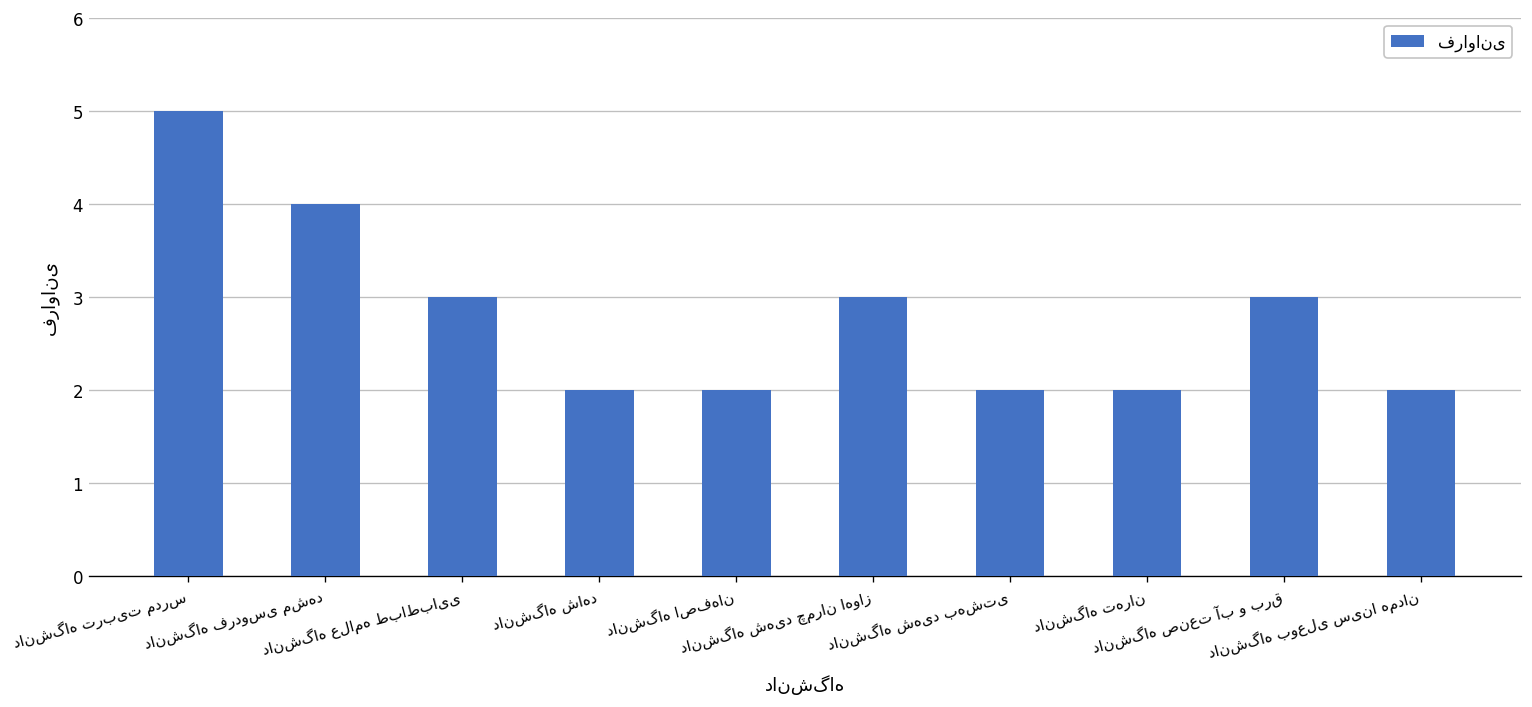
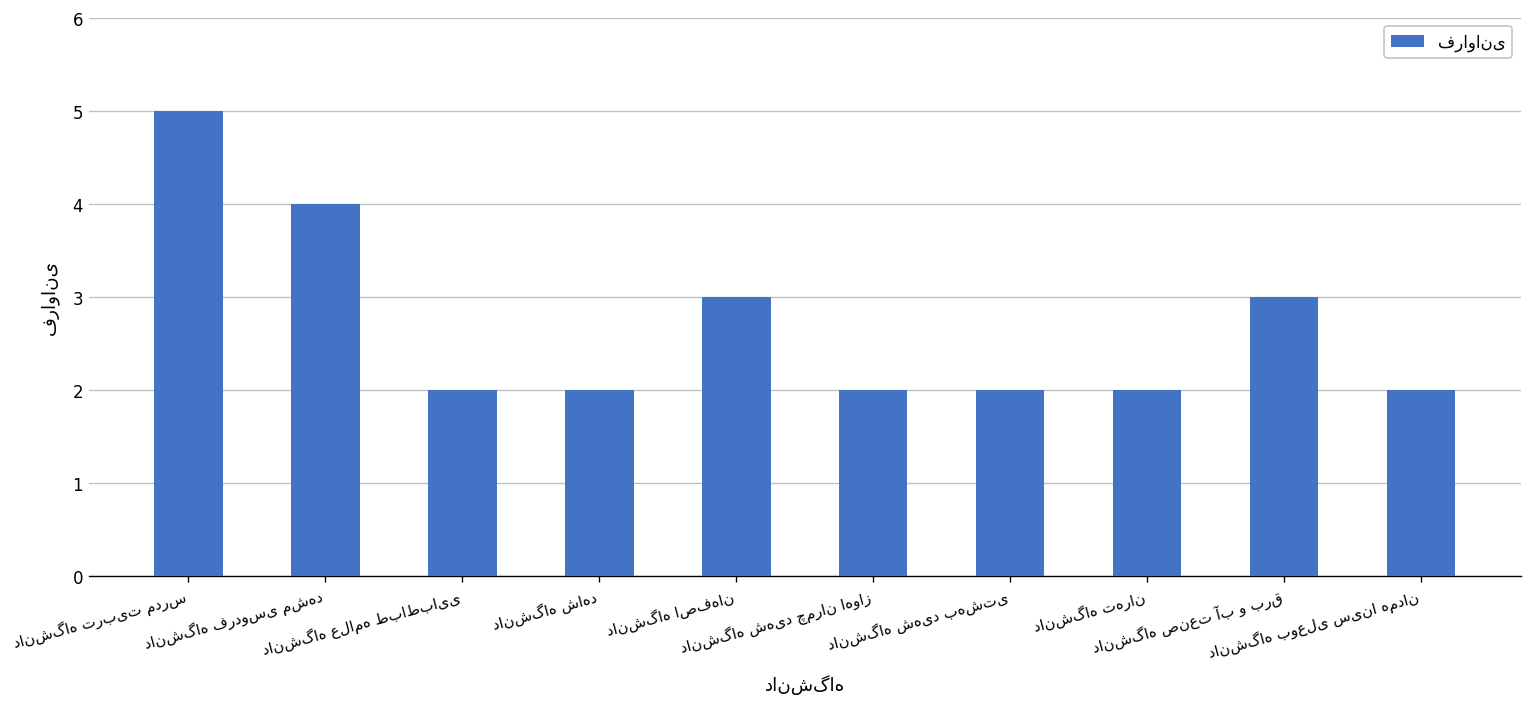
دانشگاه علامه طباطبایی: 3 -> 2
دانشگاه اصفهان: 2 -> 3
دانشگاه شهید چمران اهواز: 3 -> 2
